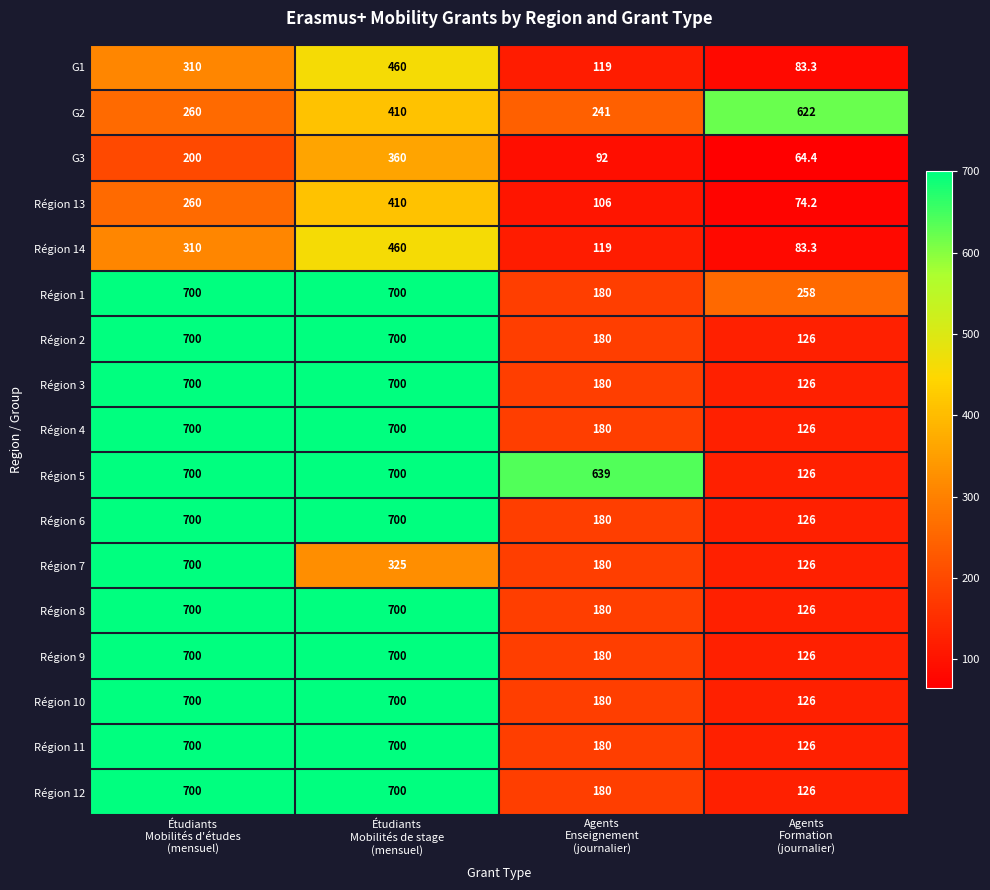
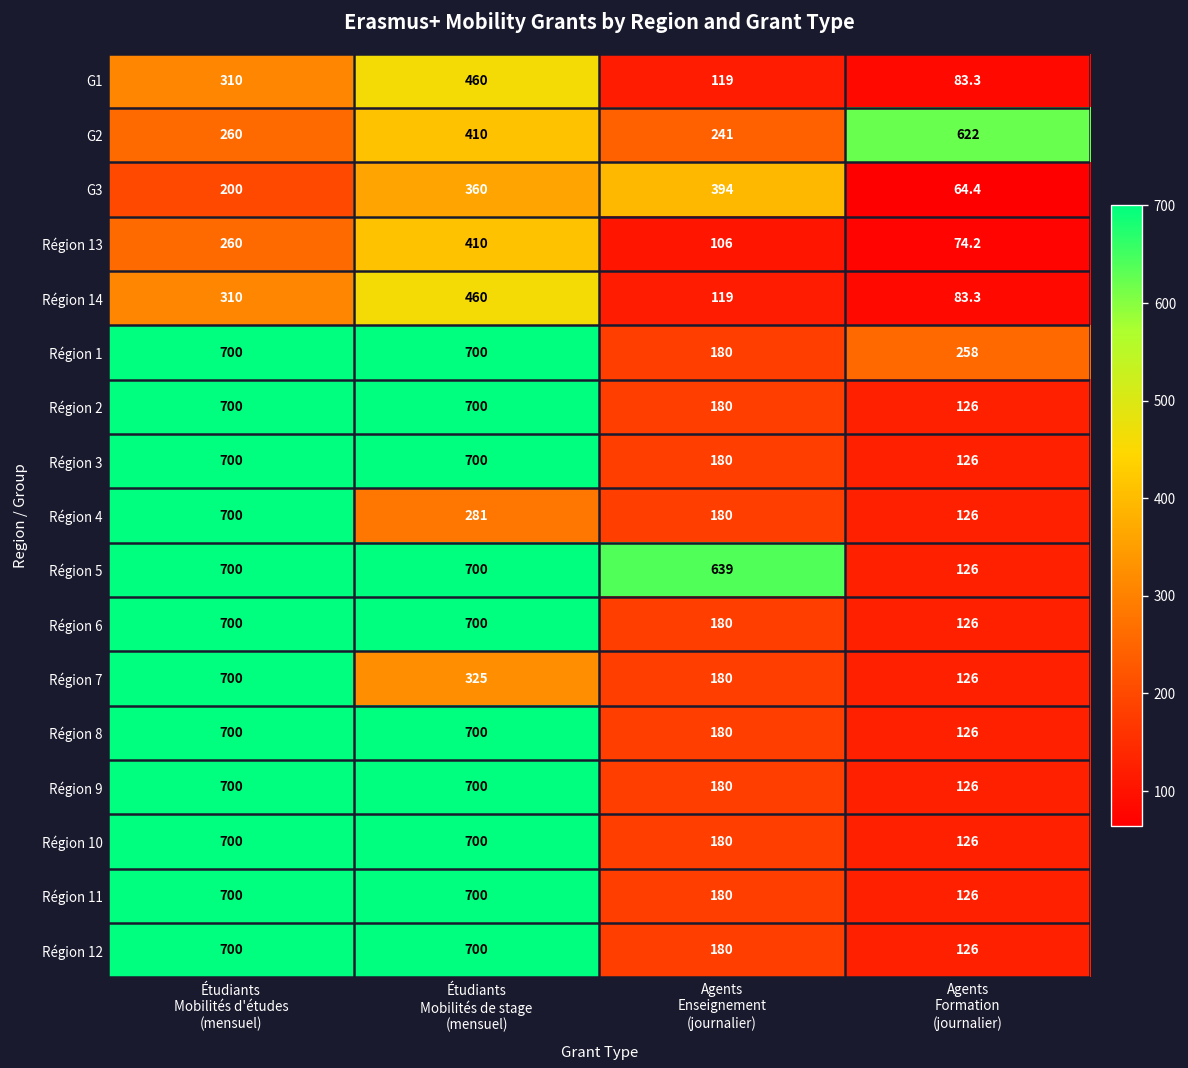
G3, Agents Enseignement (journalier): 92 -> 394
Région 4, Étudiants Mobilités de stage (mensuel): 700 -> 281
